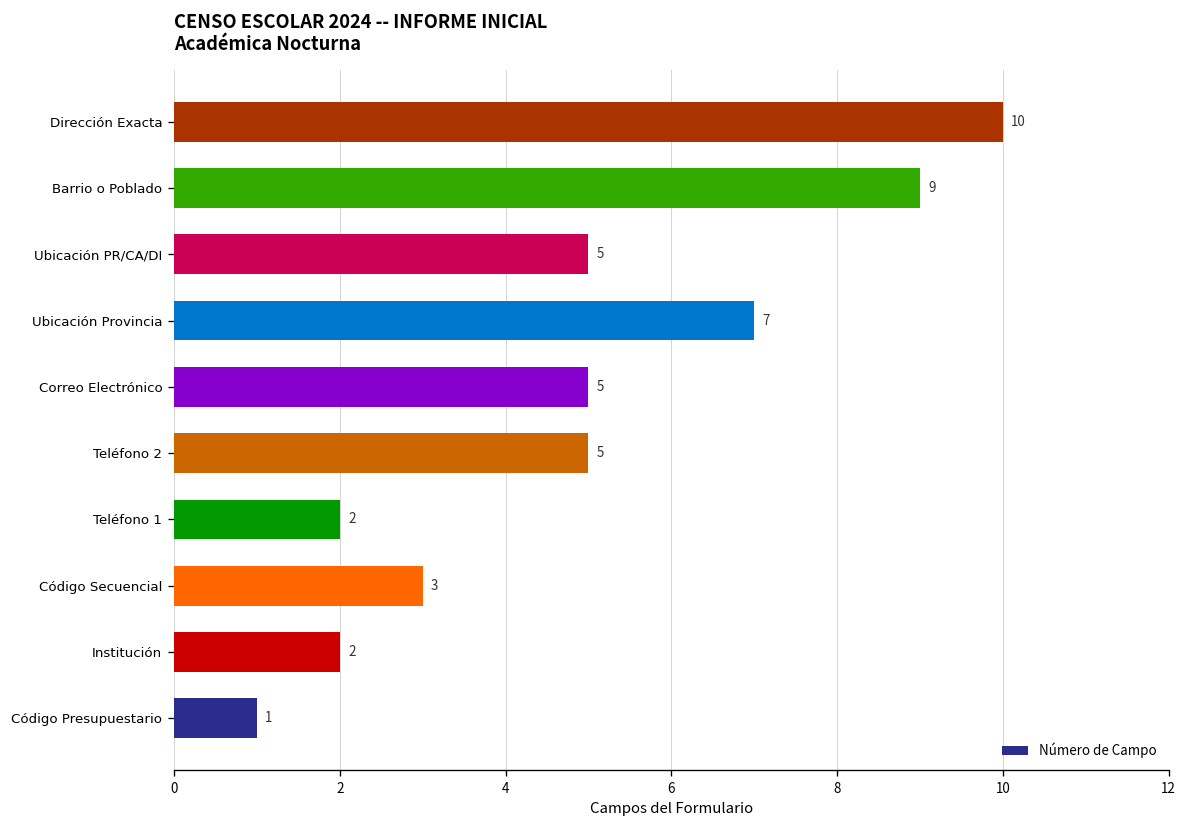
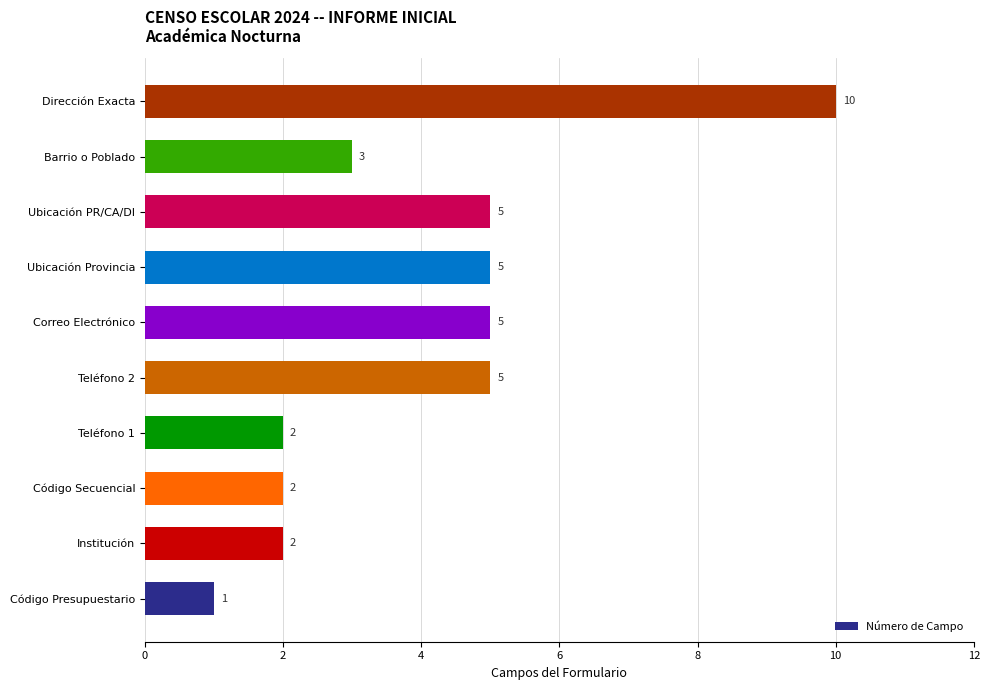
Barrio o Poblado: 9 -> 3
Ubicación Provincia: 7 -> 5
Código Secuencial: 3 -> 2
